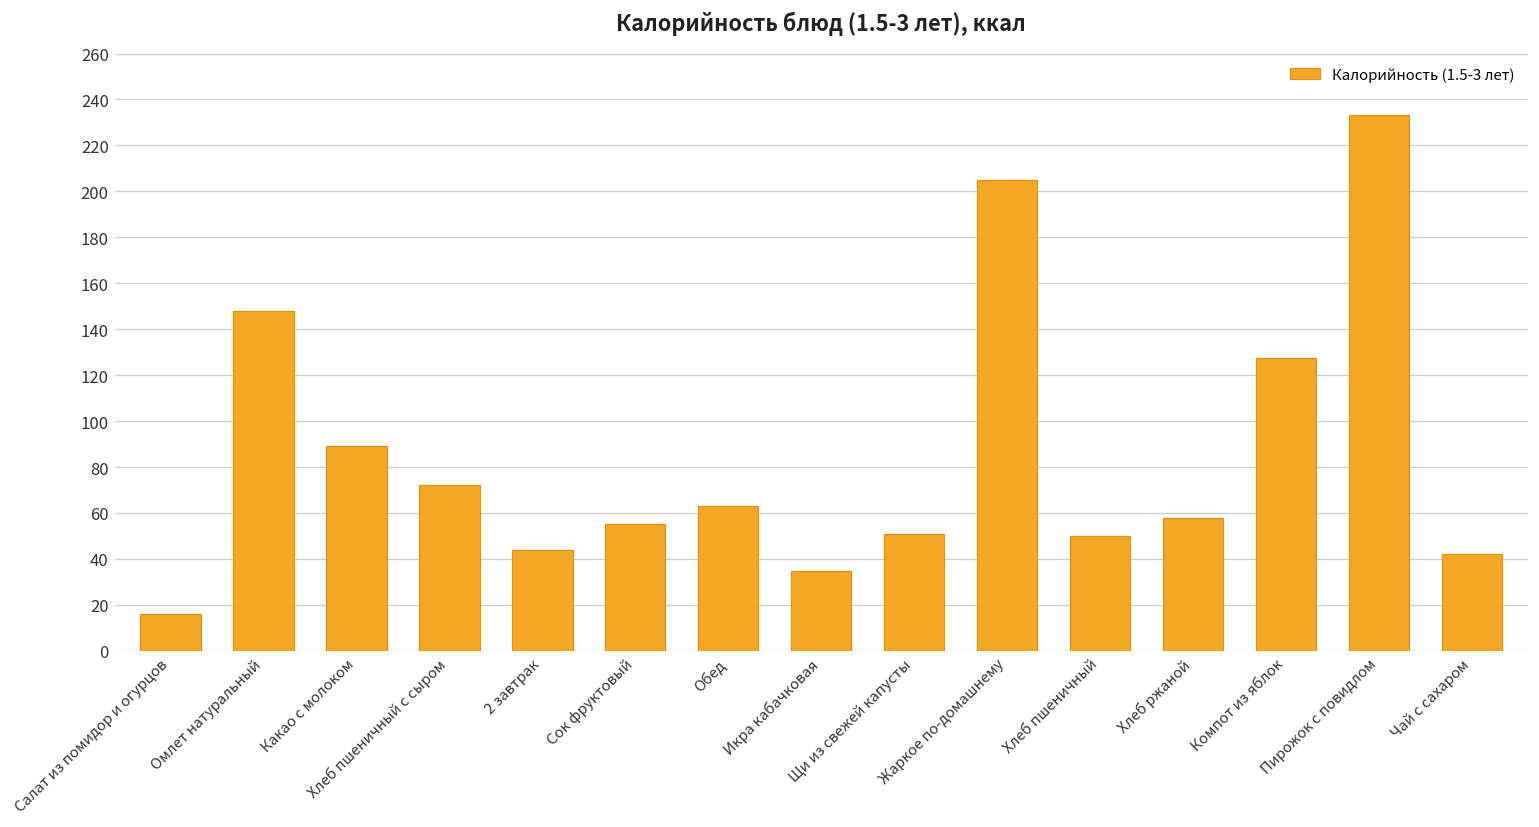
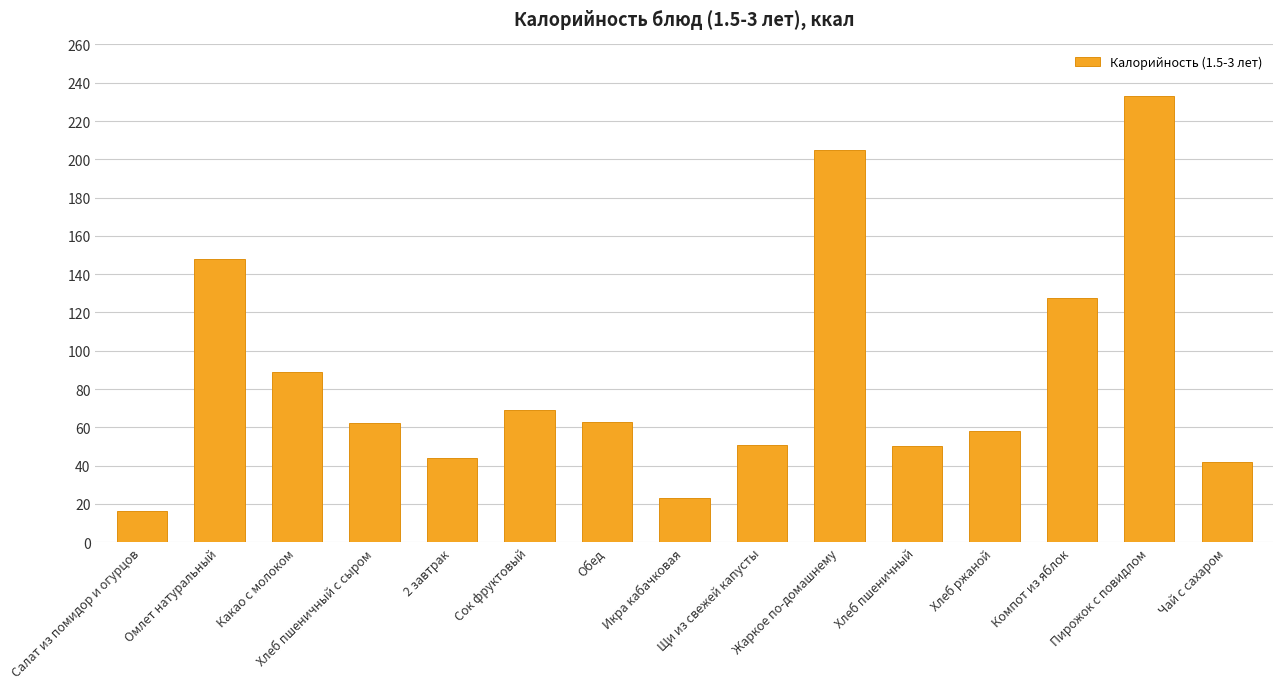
Хлеб пшеничный с сыром: 72 -> 62
Сок фруктовый: 55 -> 69
Икра кабачковая: 35 -> 23
